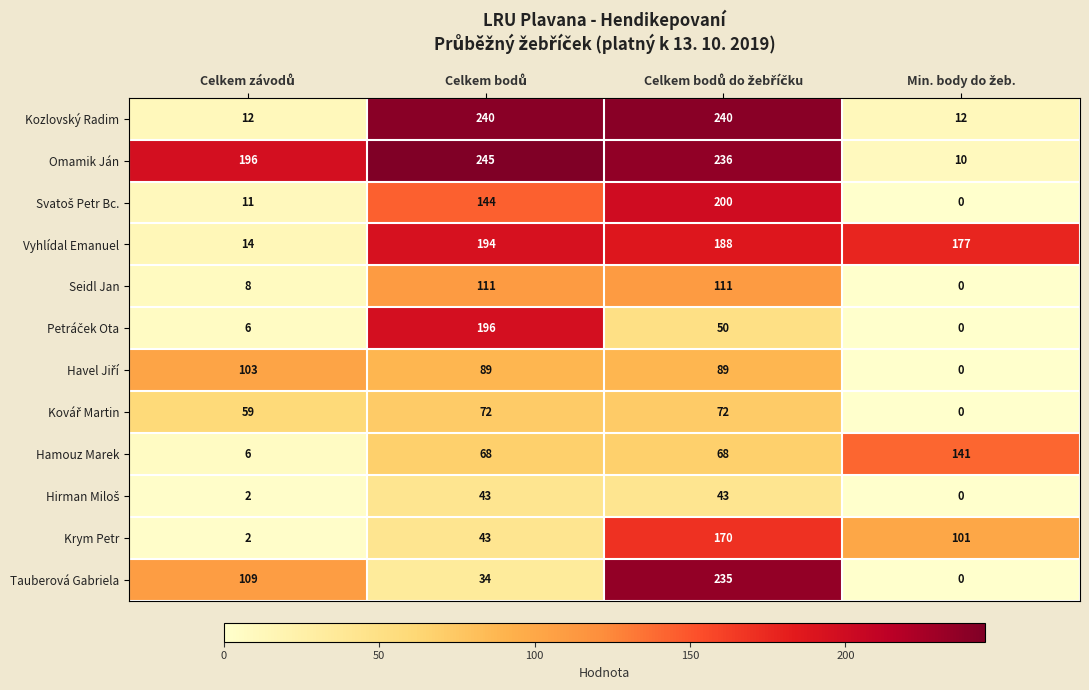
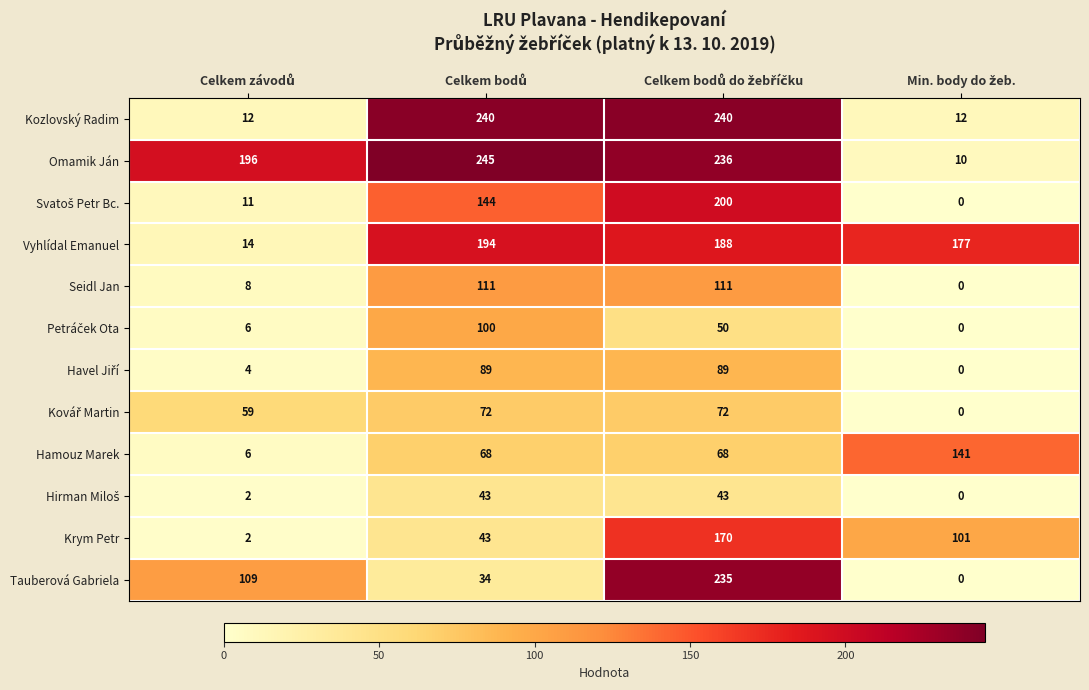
Petráček Ota, Celkem bodů: 196 -> 100
Havel Jiří, Celkem závodů: 103 -> 4
